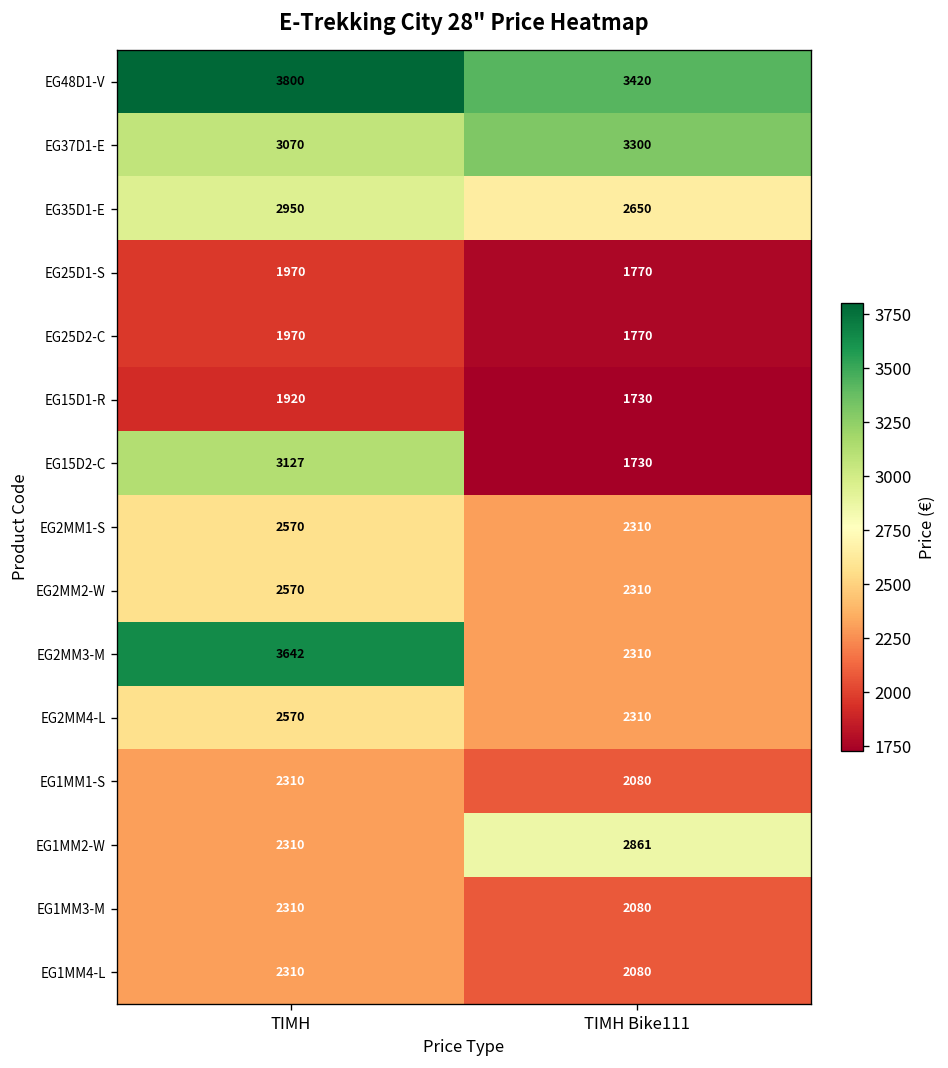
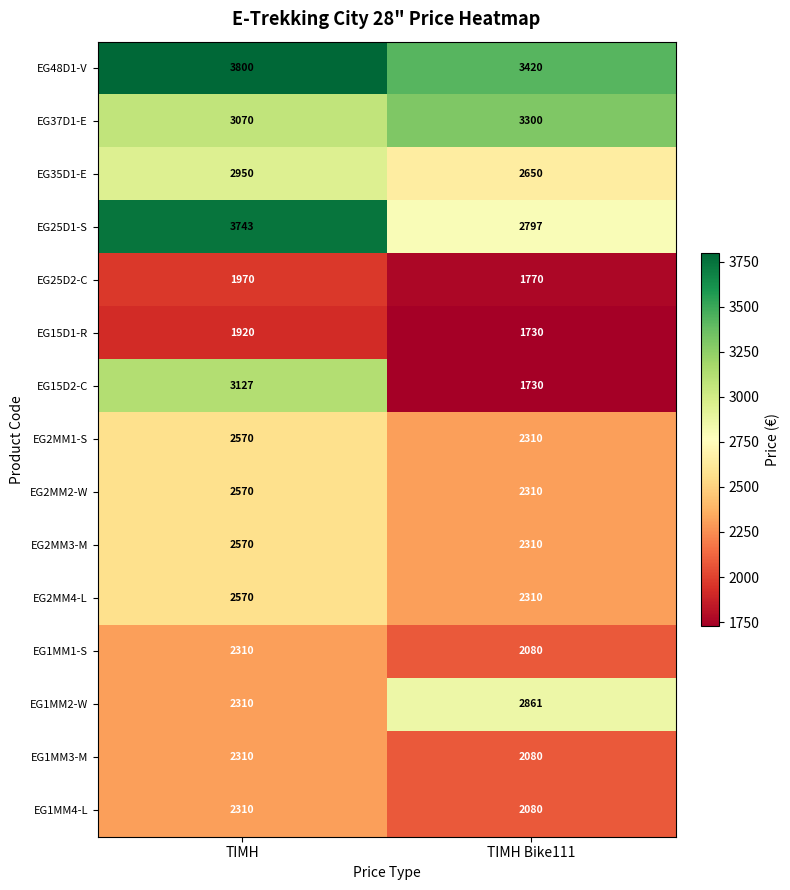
EG25D1-S, ΤΙΜΗ: 1970 -> 3743
EG25D1-S, ΤΙΜΗ Bike111: 1770 -> 2797
EG2MM3-M, ΤΙΜΗ: 3642 -> 2570
